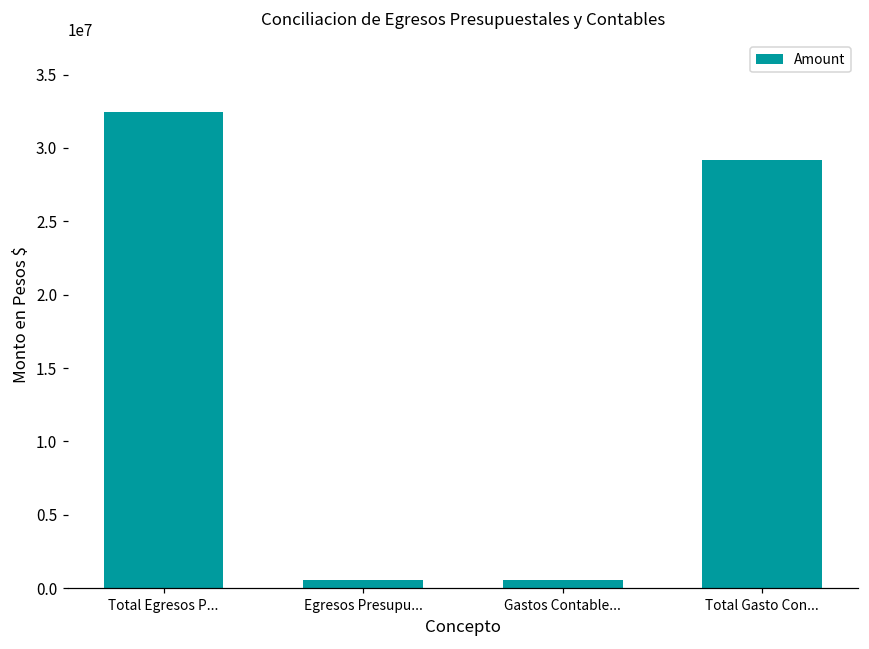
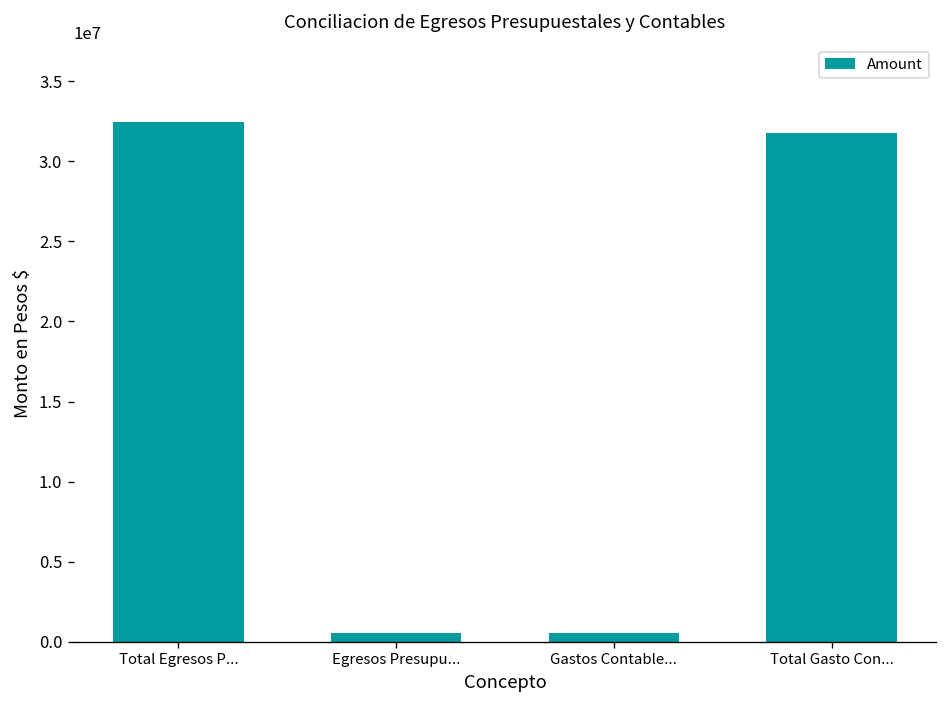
Total Gasto Con...: 29200000 -> 31800000
